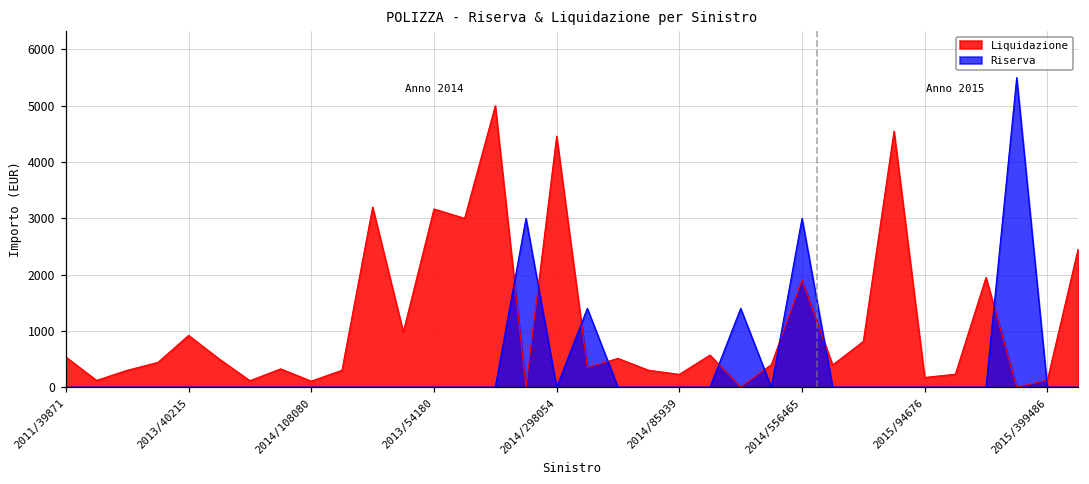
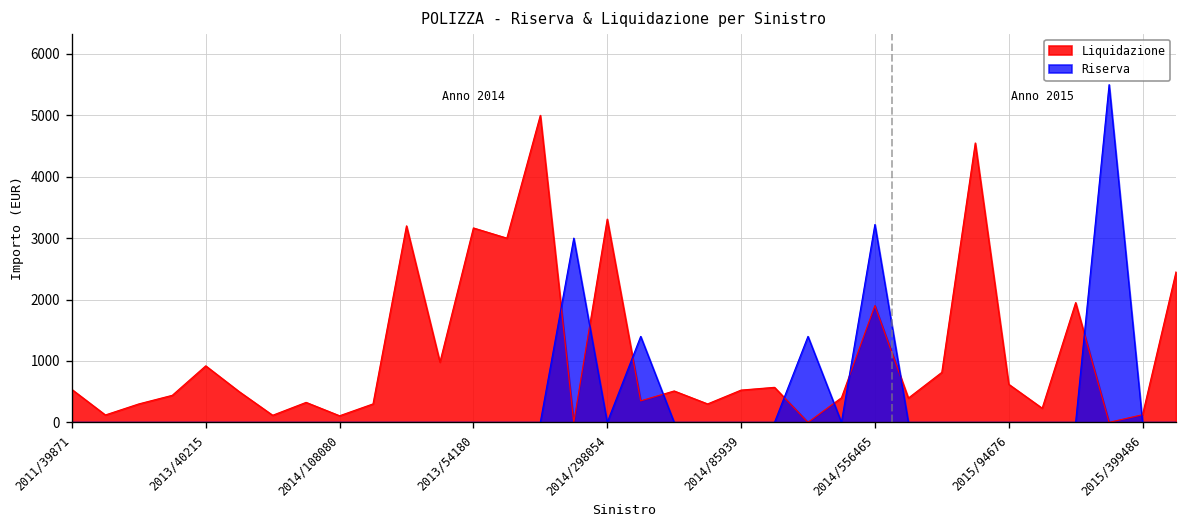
Liquidazione, 2014/298054: 4500 -> 3300
Liquidazione, 2014/85939: 200 -> 500
Riserva, 2014/556465: 3000 -> 3200
Liquidazione, 2015/94676: 200 -> 600
